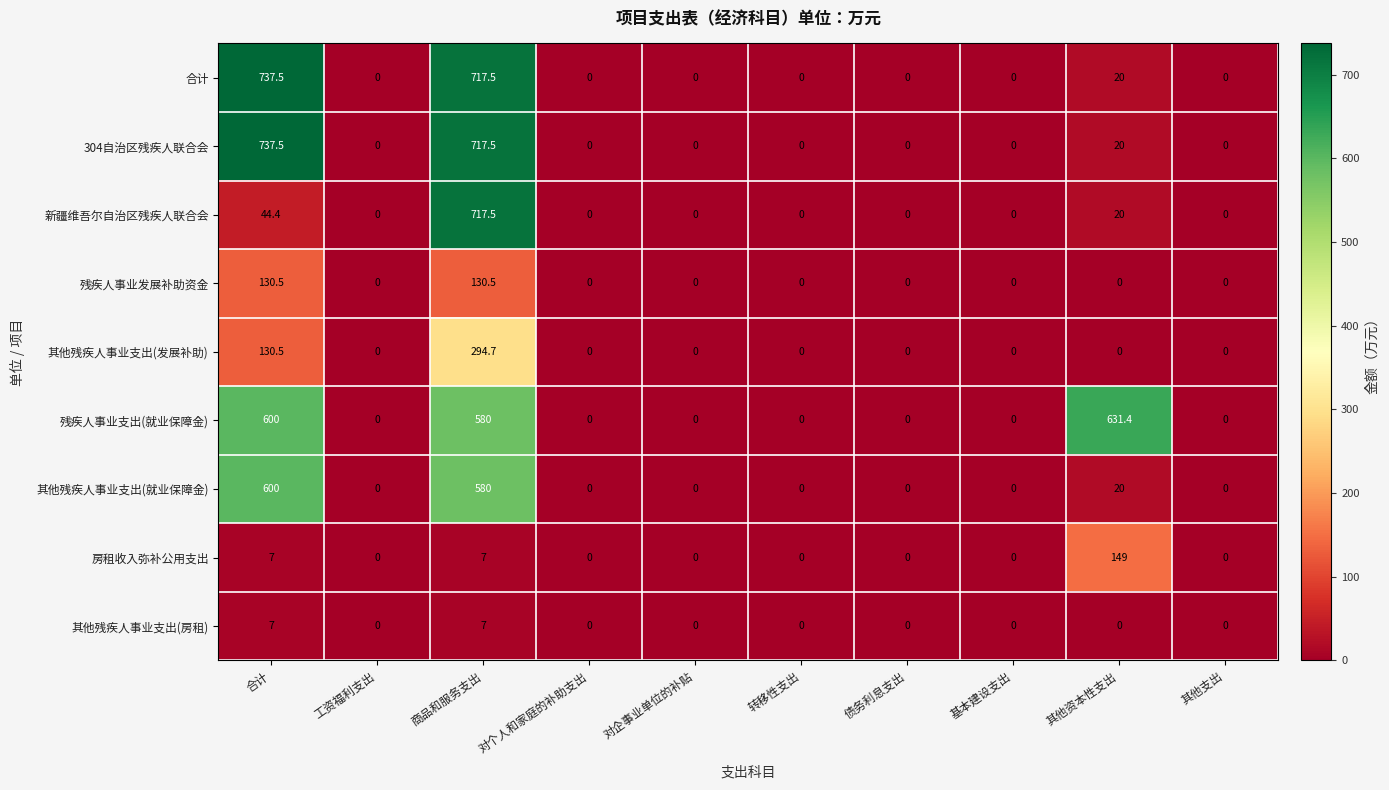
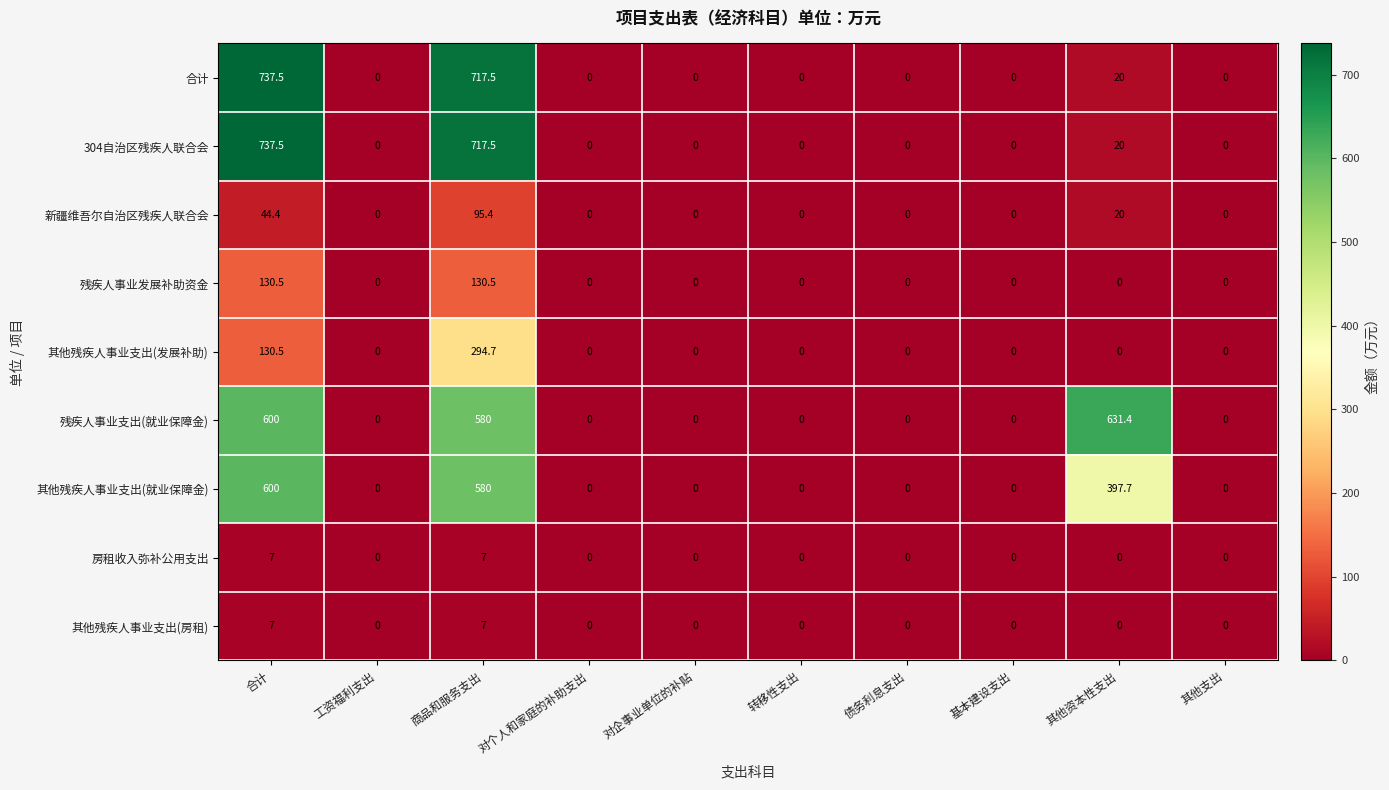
新疆维吾尔自治区残疾人联合会, 商品和服务支出: 717.5 -> 95.4
其他残疾人事业支出(就业保障金), 其他资本性支出: 20 -> 397.7
房租收入弥补公用支出, 其他资本性支出: 149 -> 0
